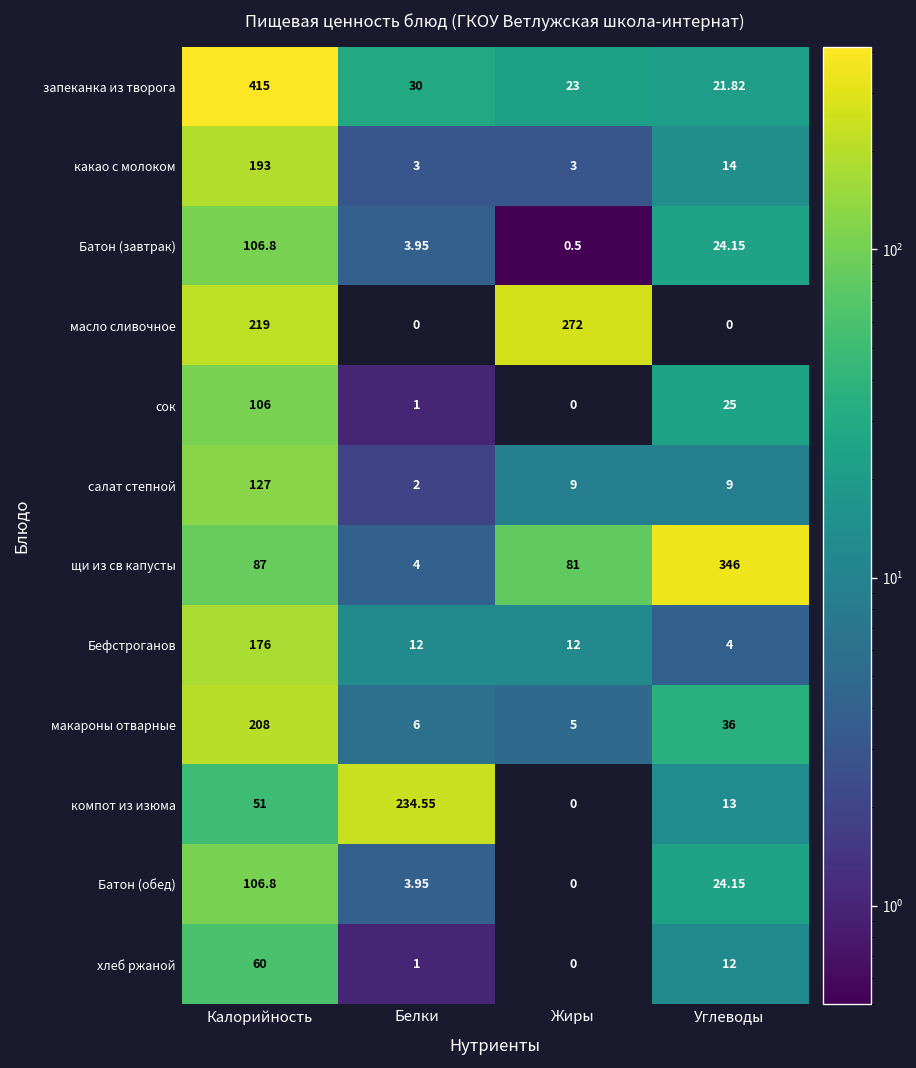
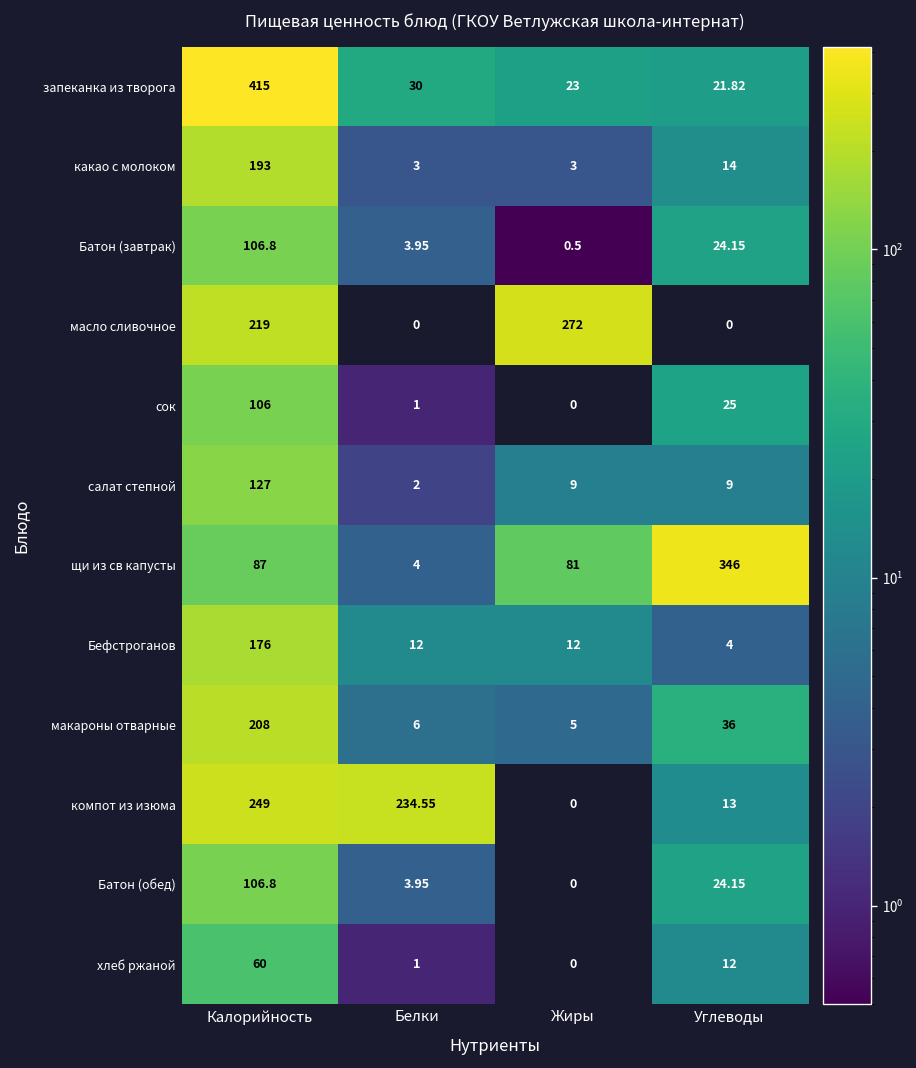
компот из изюма, Калорийность: 51 -> 249
